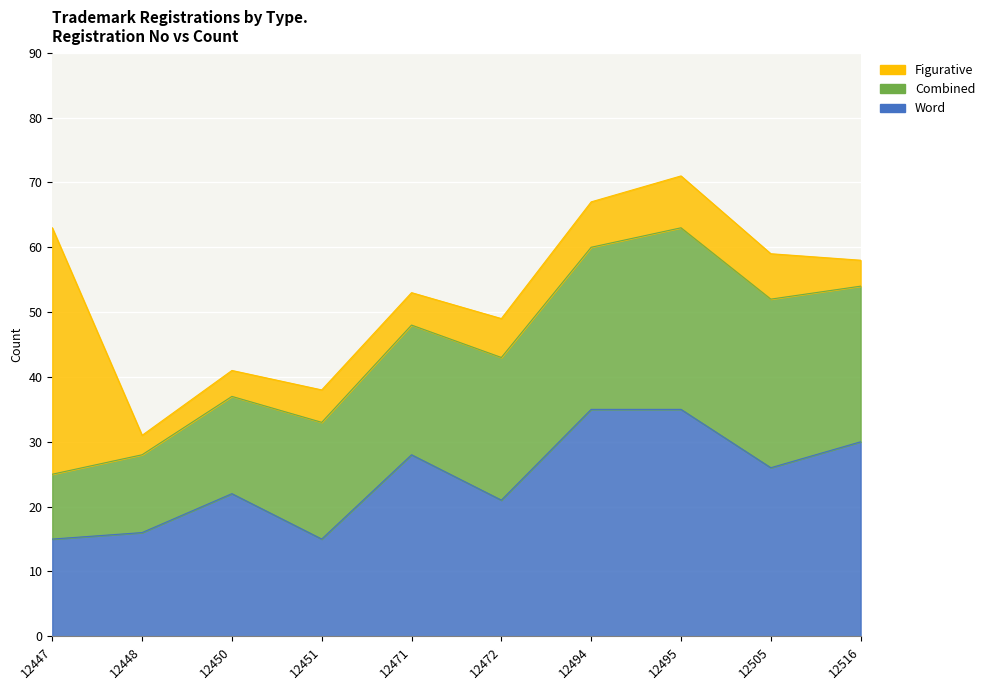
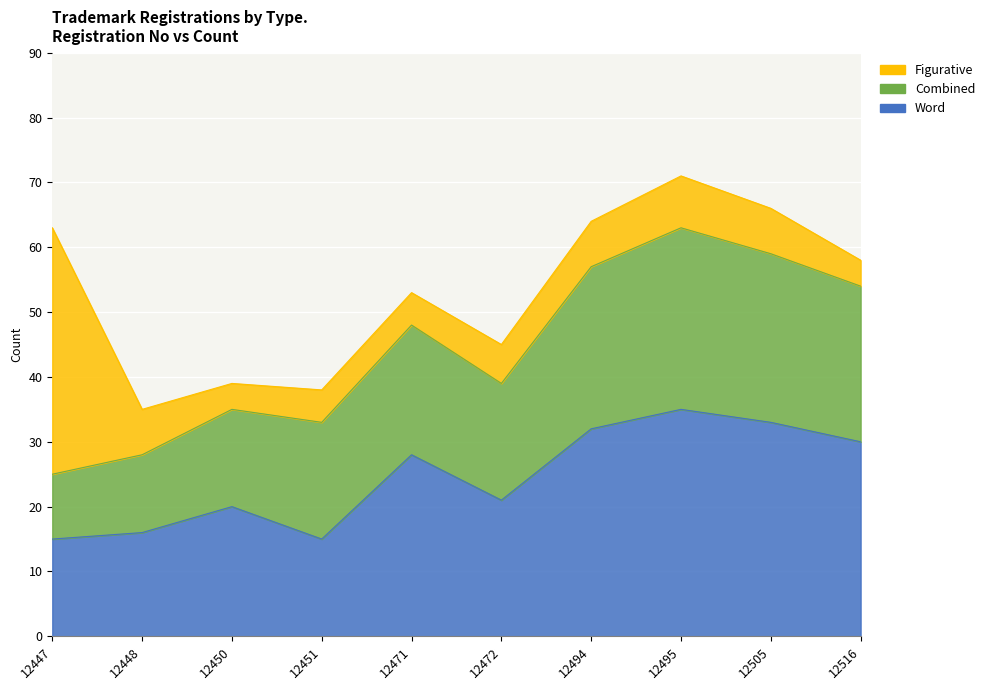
Figurative, 12448: 3 -> 7
Word, 12450: 22 -> 20
Combined, 12472: 22 -> 18
Word, 12494: 35 -> 32
Word, 12505: 26 -> 33
